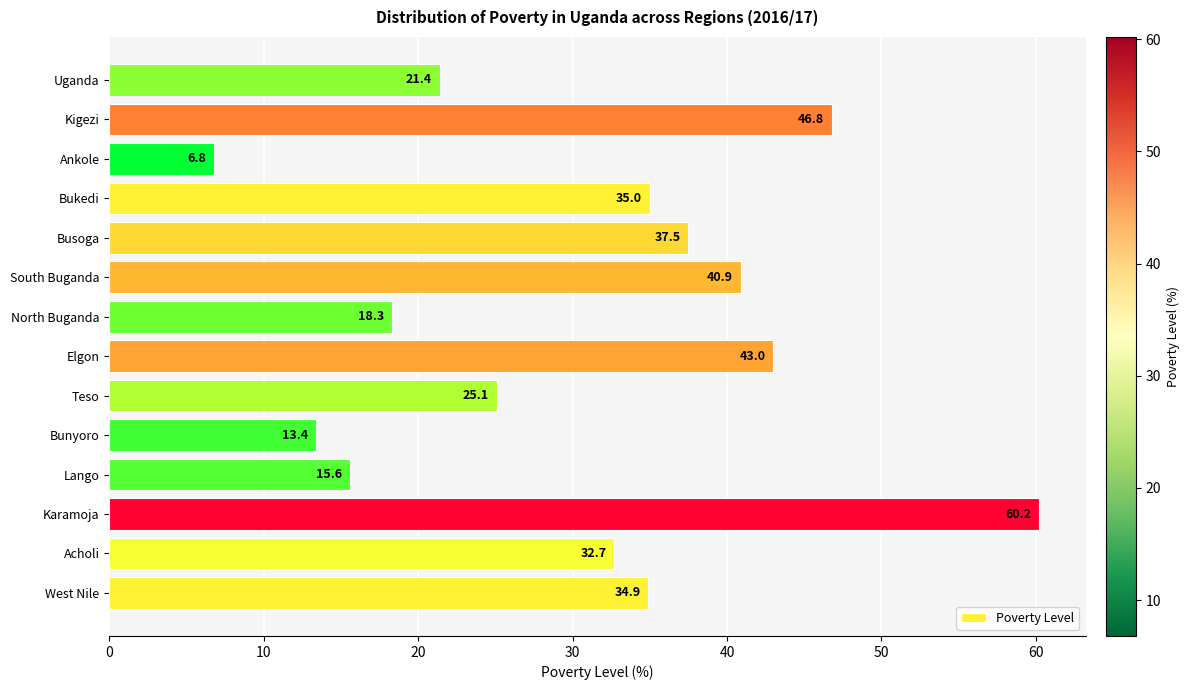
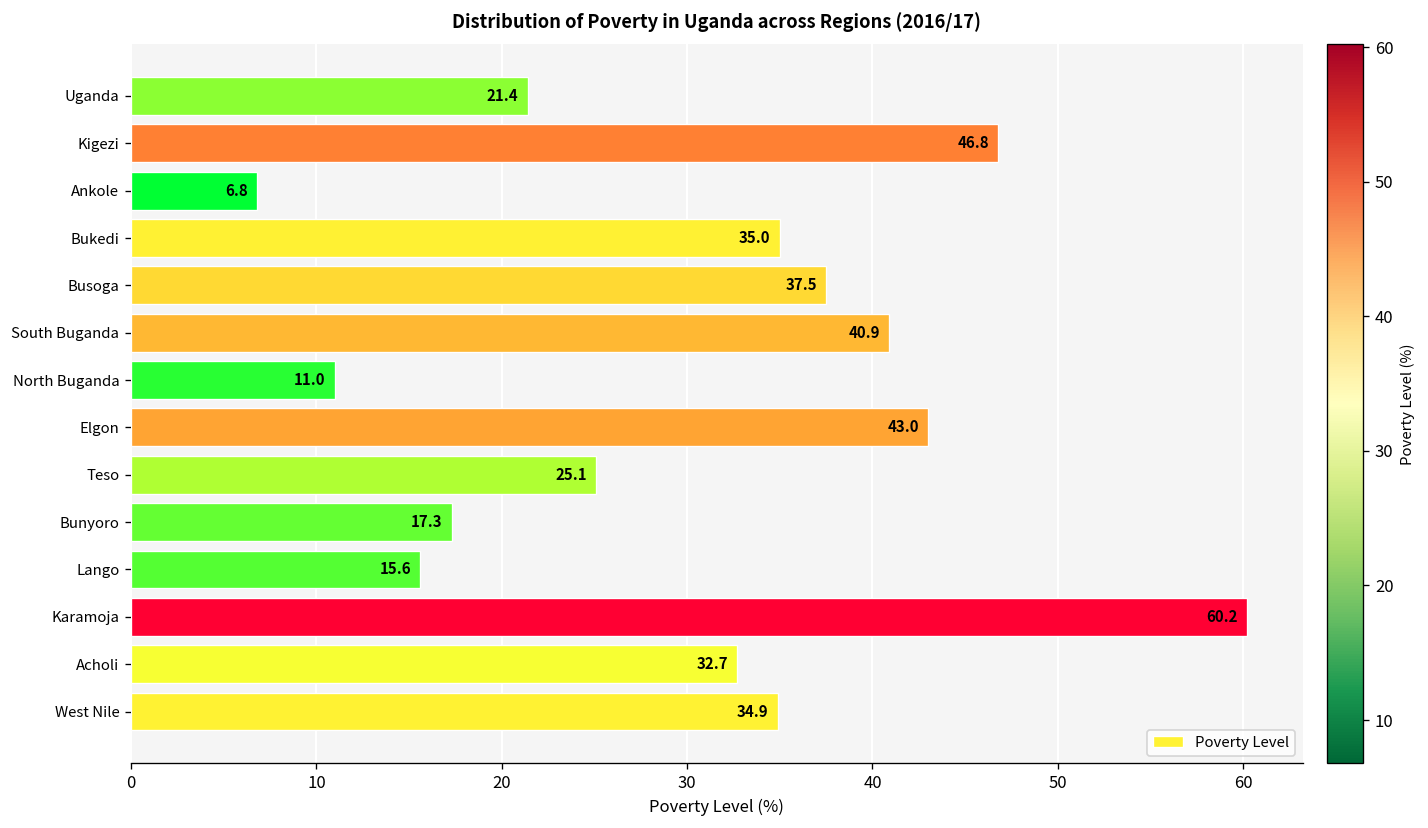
North Buganda: 18.3 -> 11.0
Bunyoro: 13.4 -> 17.3
